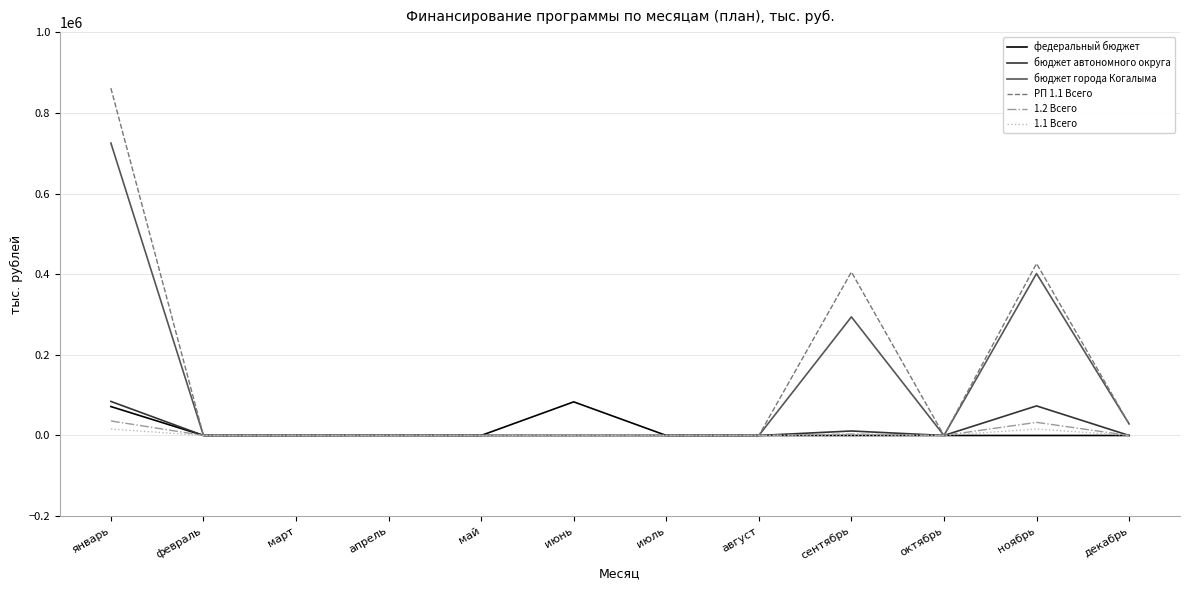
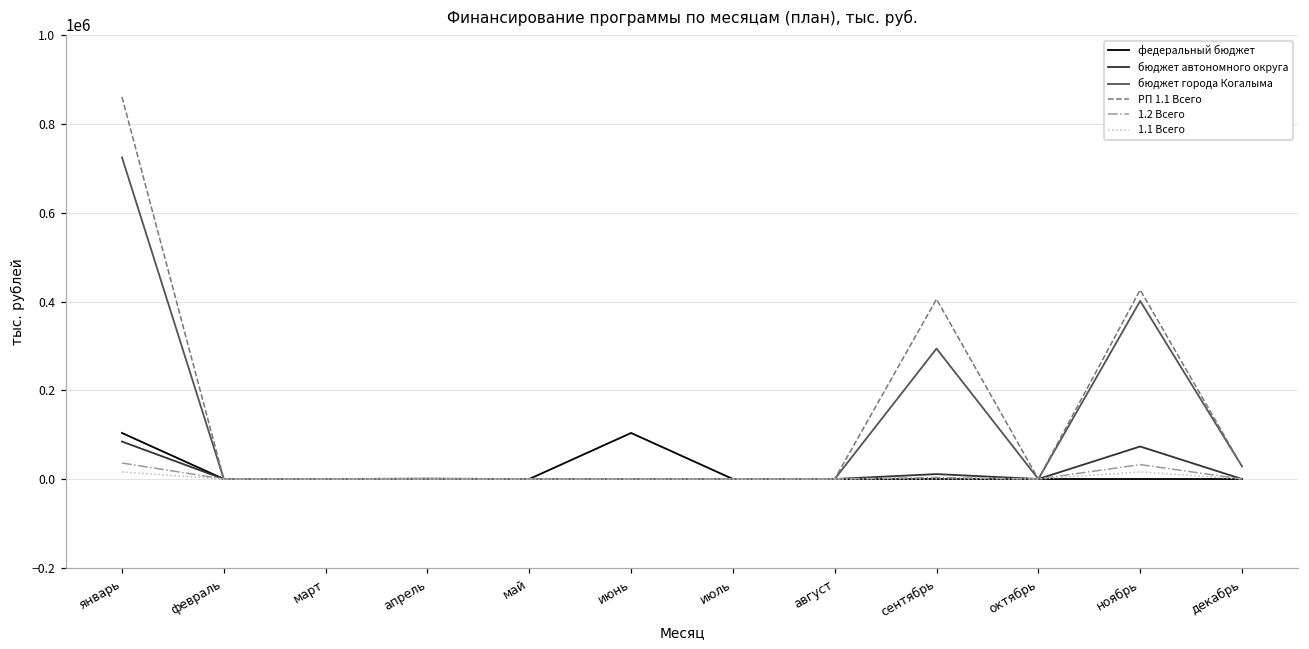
федеральный бюджет, январь: 70000 -> 100000
федеральный бюджет, июнь: 80000 -> 100000
